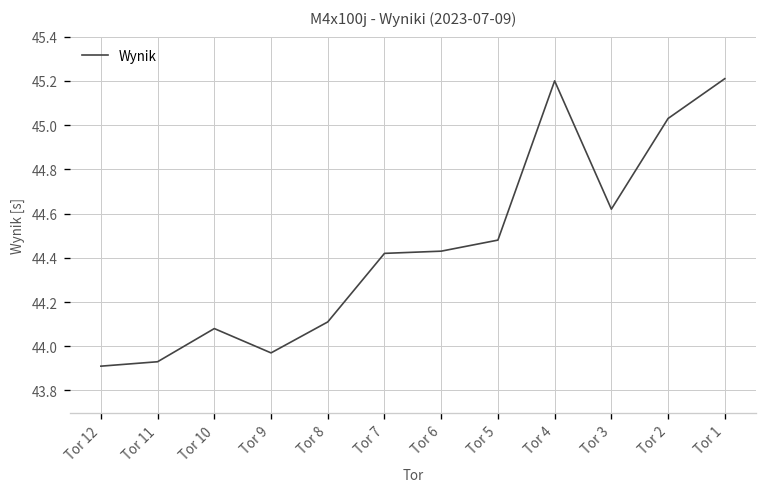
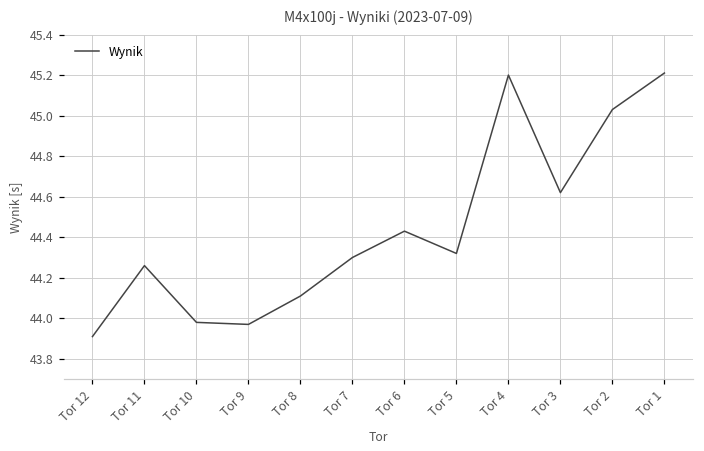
Tor 11: 43.93 -> 44.26
Tor 10: 44.08 -> 43.98
Tor 7: 44.42 -> 44.30
Tor 5: 44.48 -> 44.32
